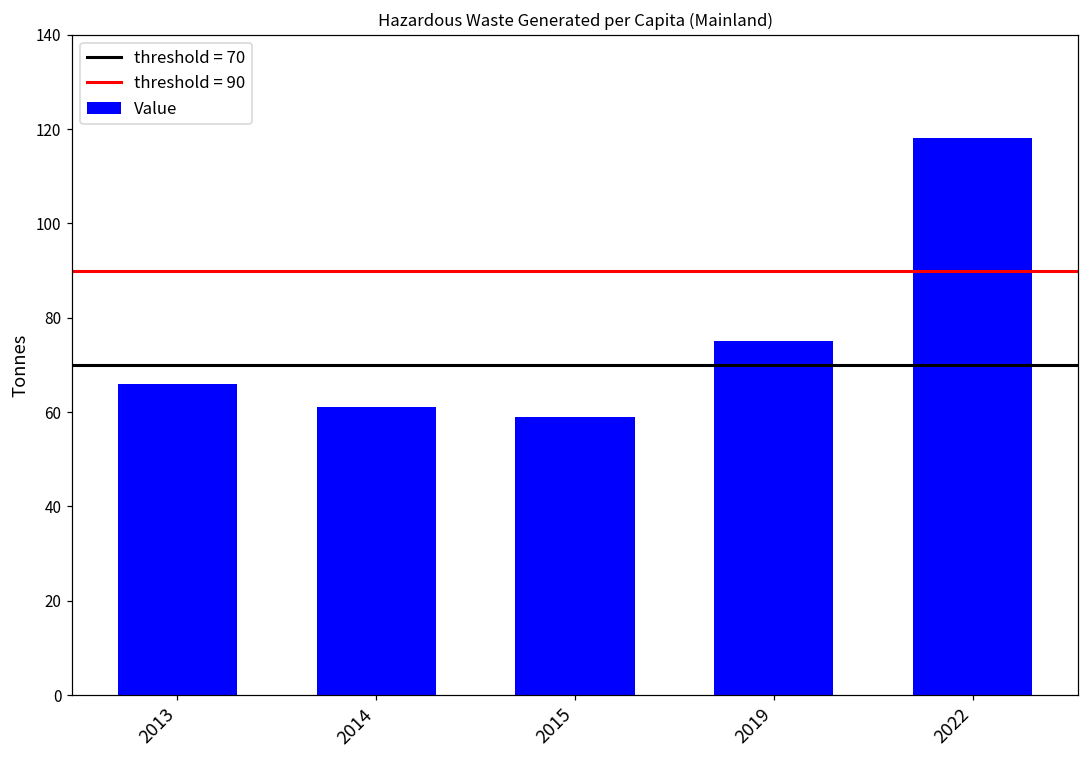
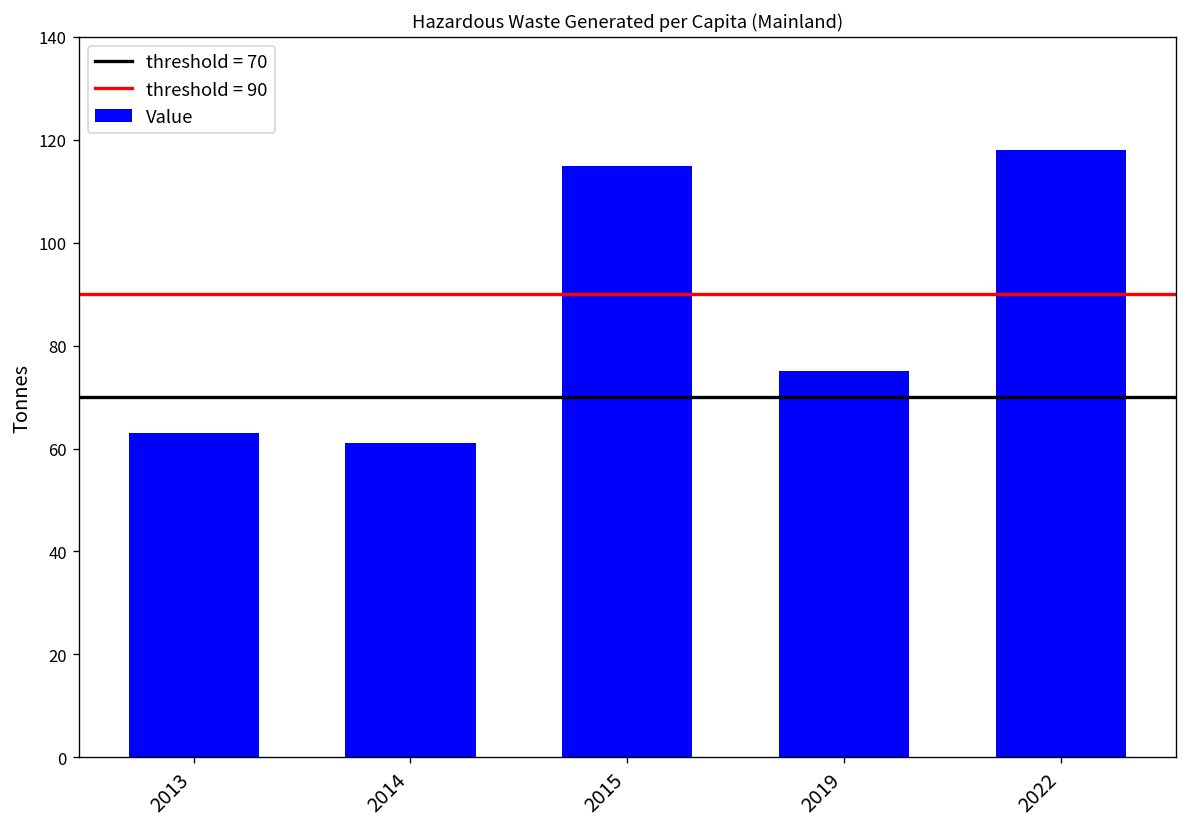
2013: 66 -> 63
2015: 59 -> 115
